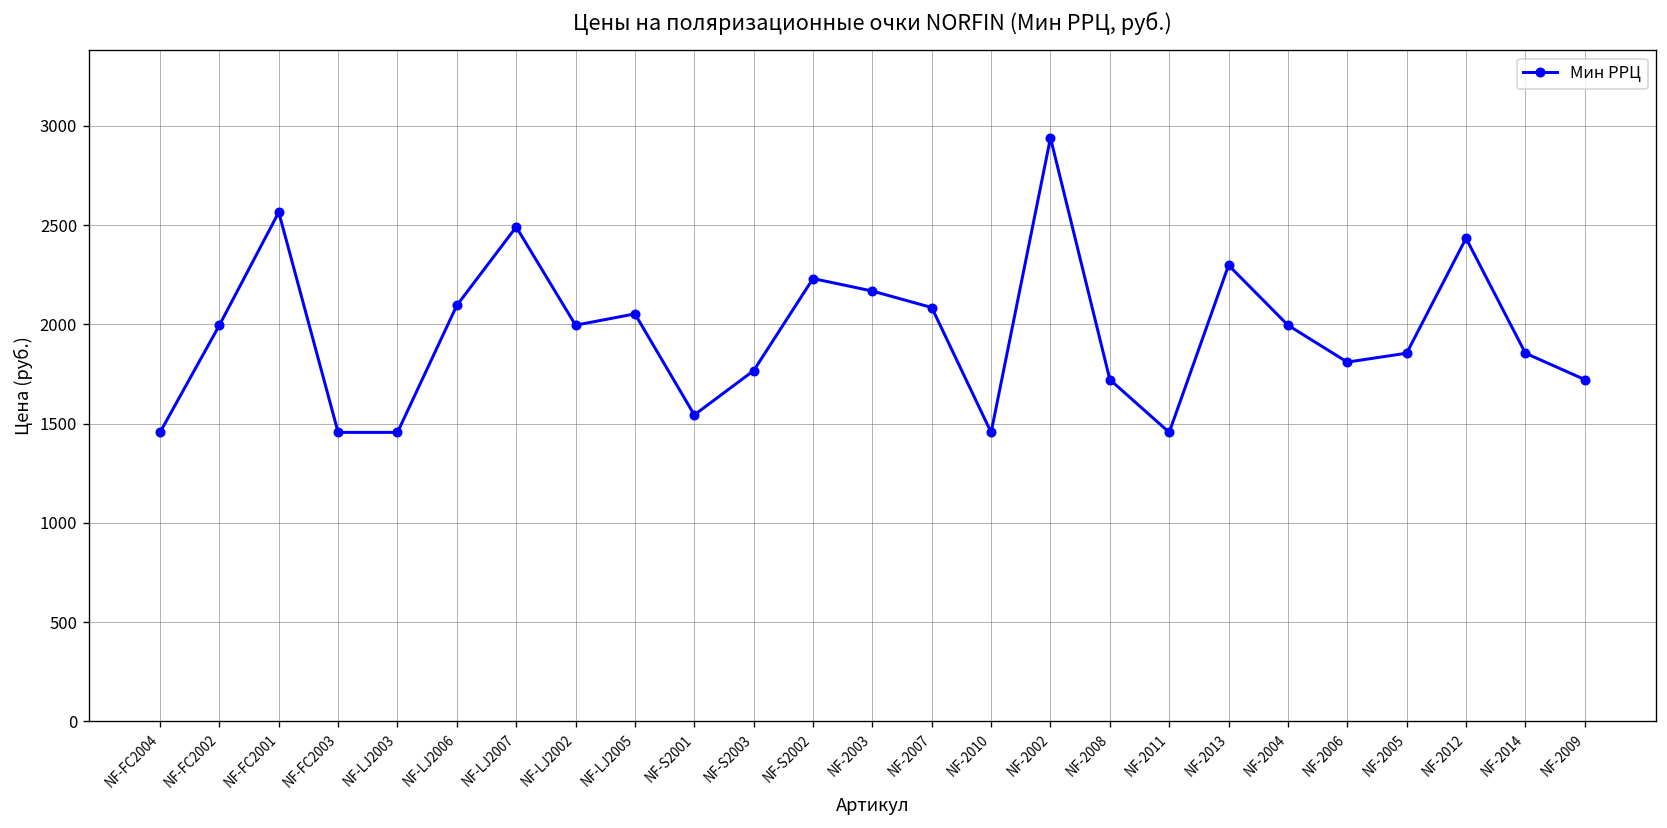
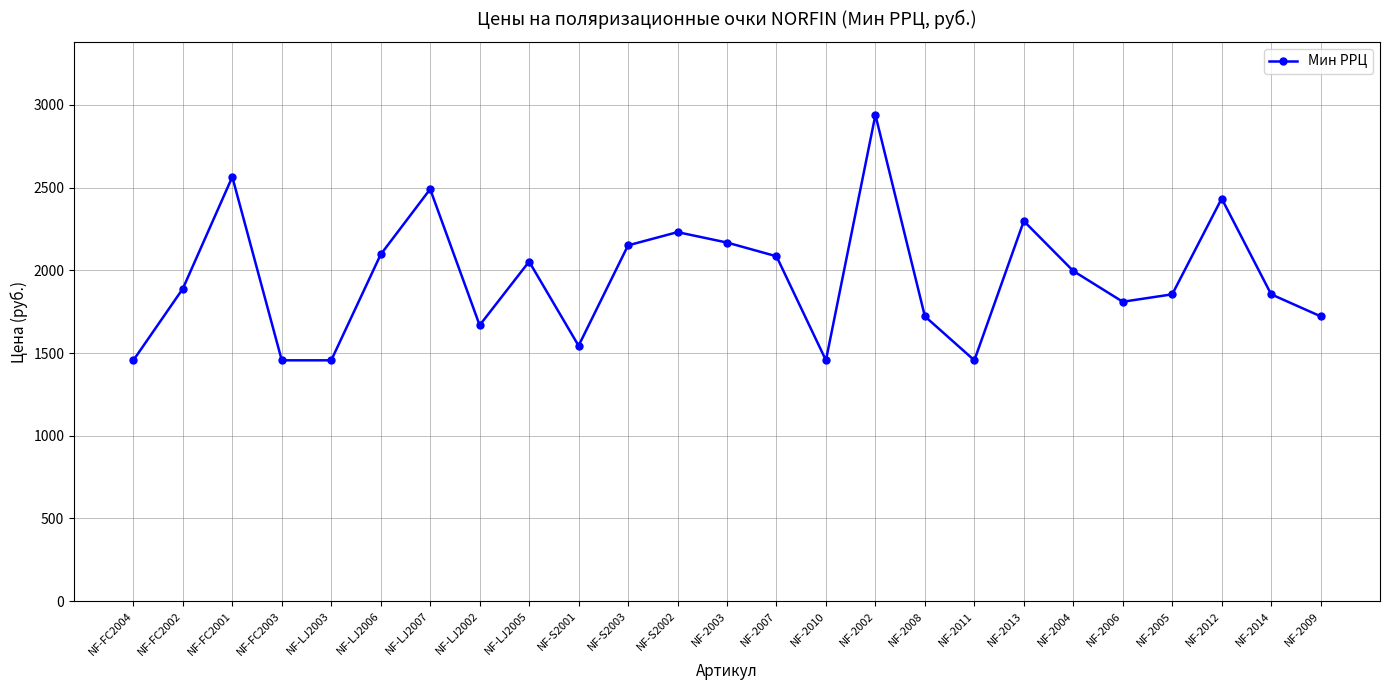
NF-FC2002: 2000 -> 1890
NF-LJ2002: 2000 -> 1670
NF-S2003: 1770 -> 2150
